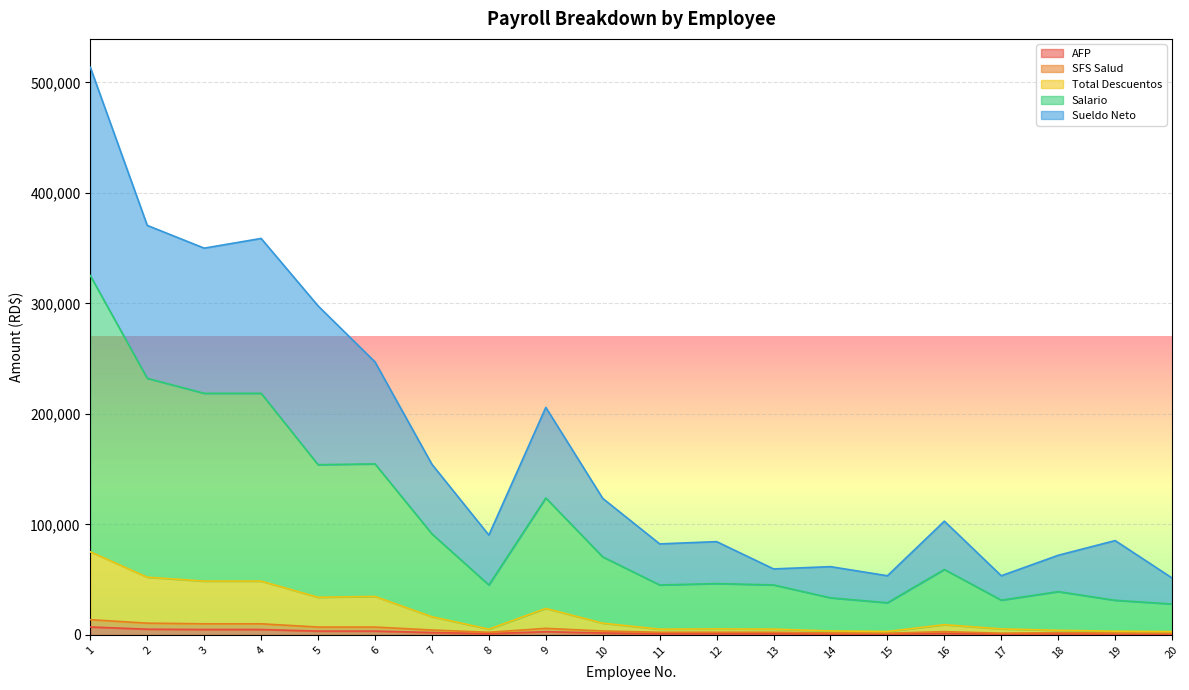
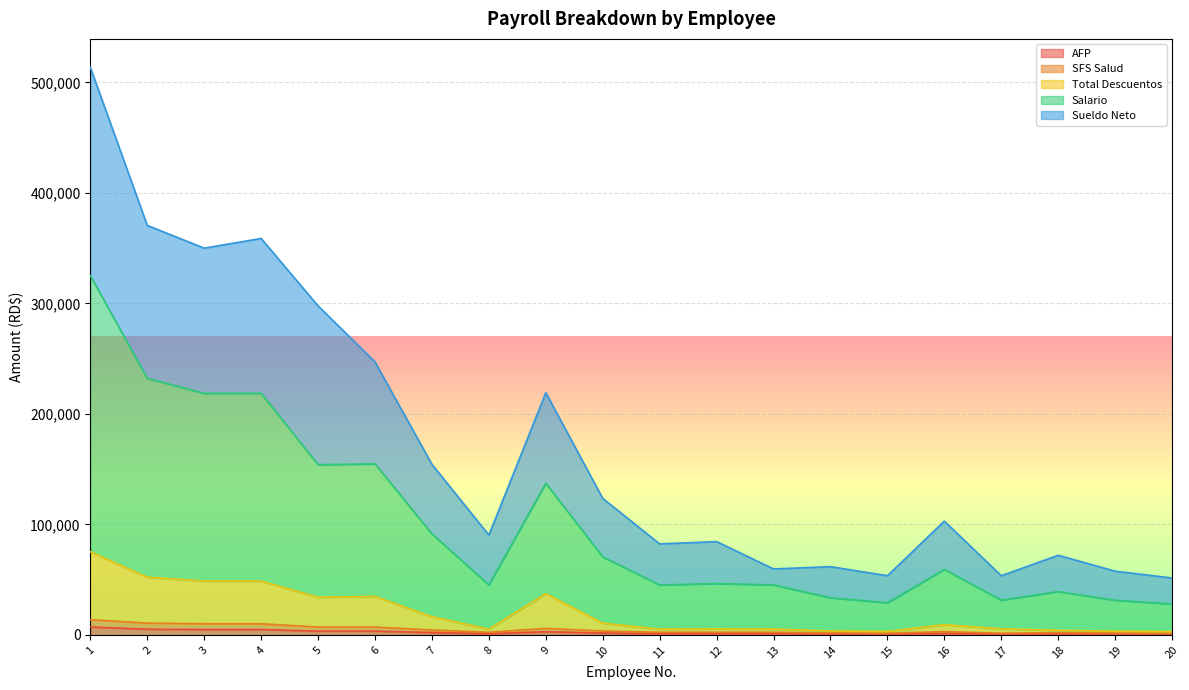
Total Descuentos, 9: 18,000 -> 31,000
Sueldo Neto, 19: 54,000 -> 26,000
